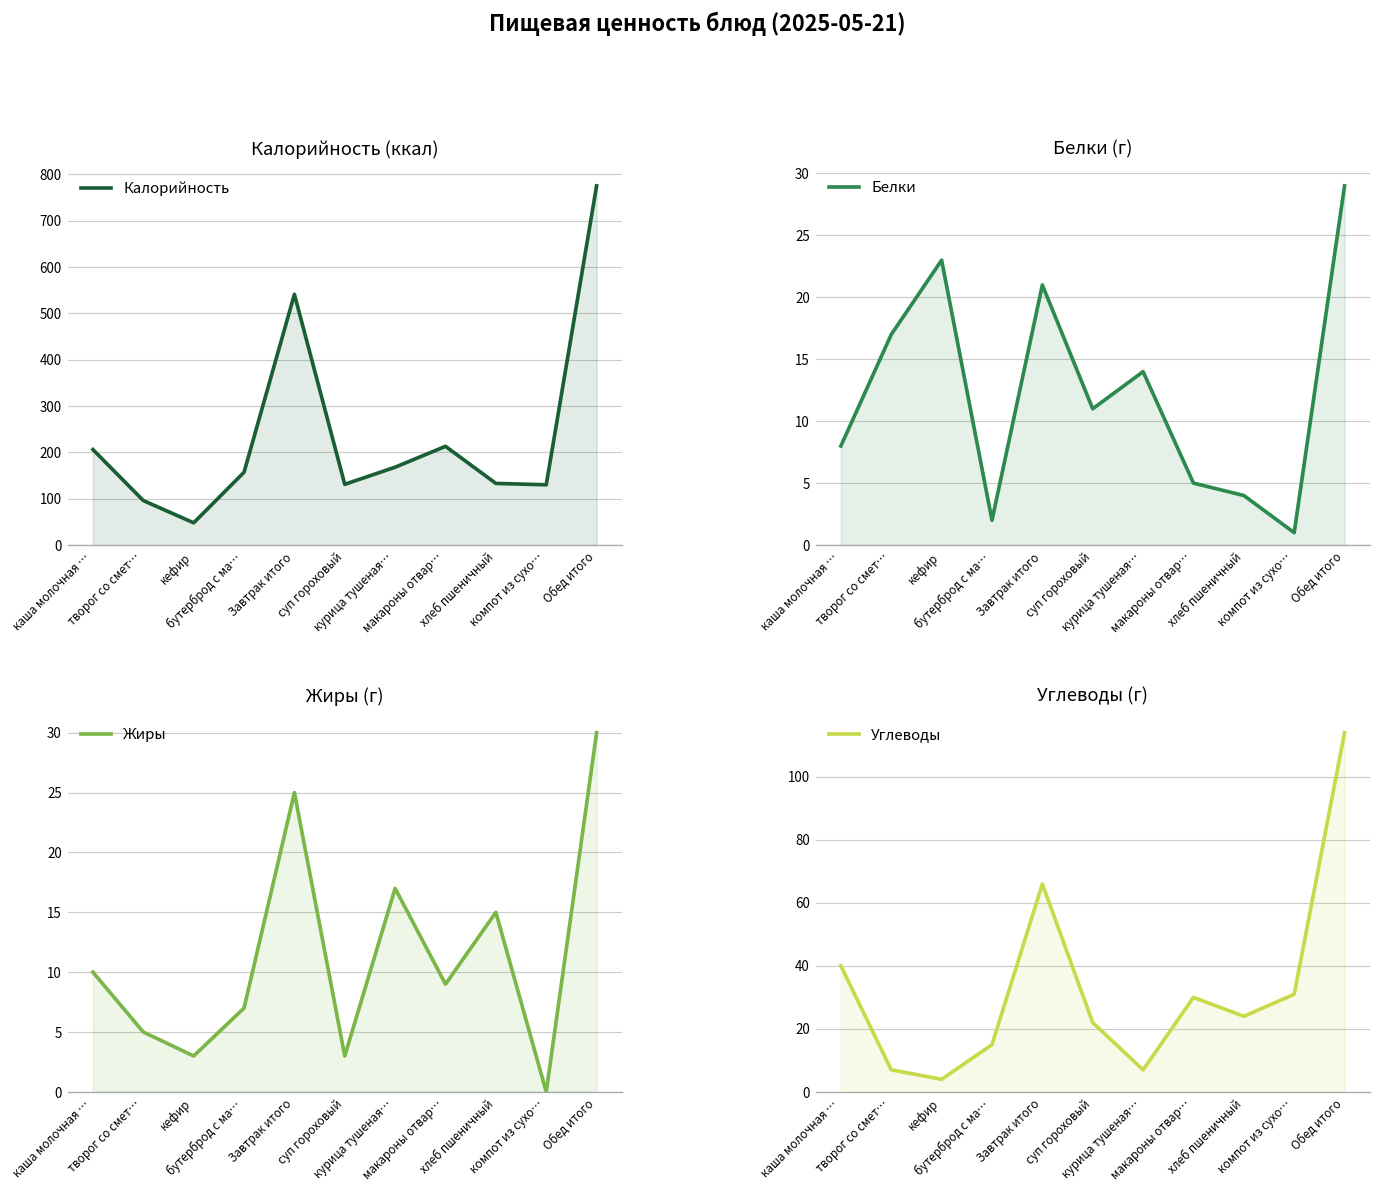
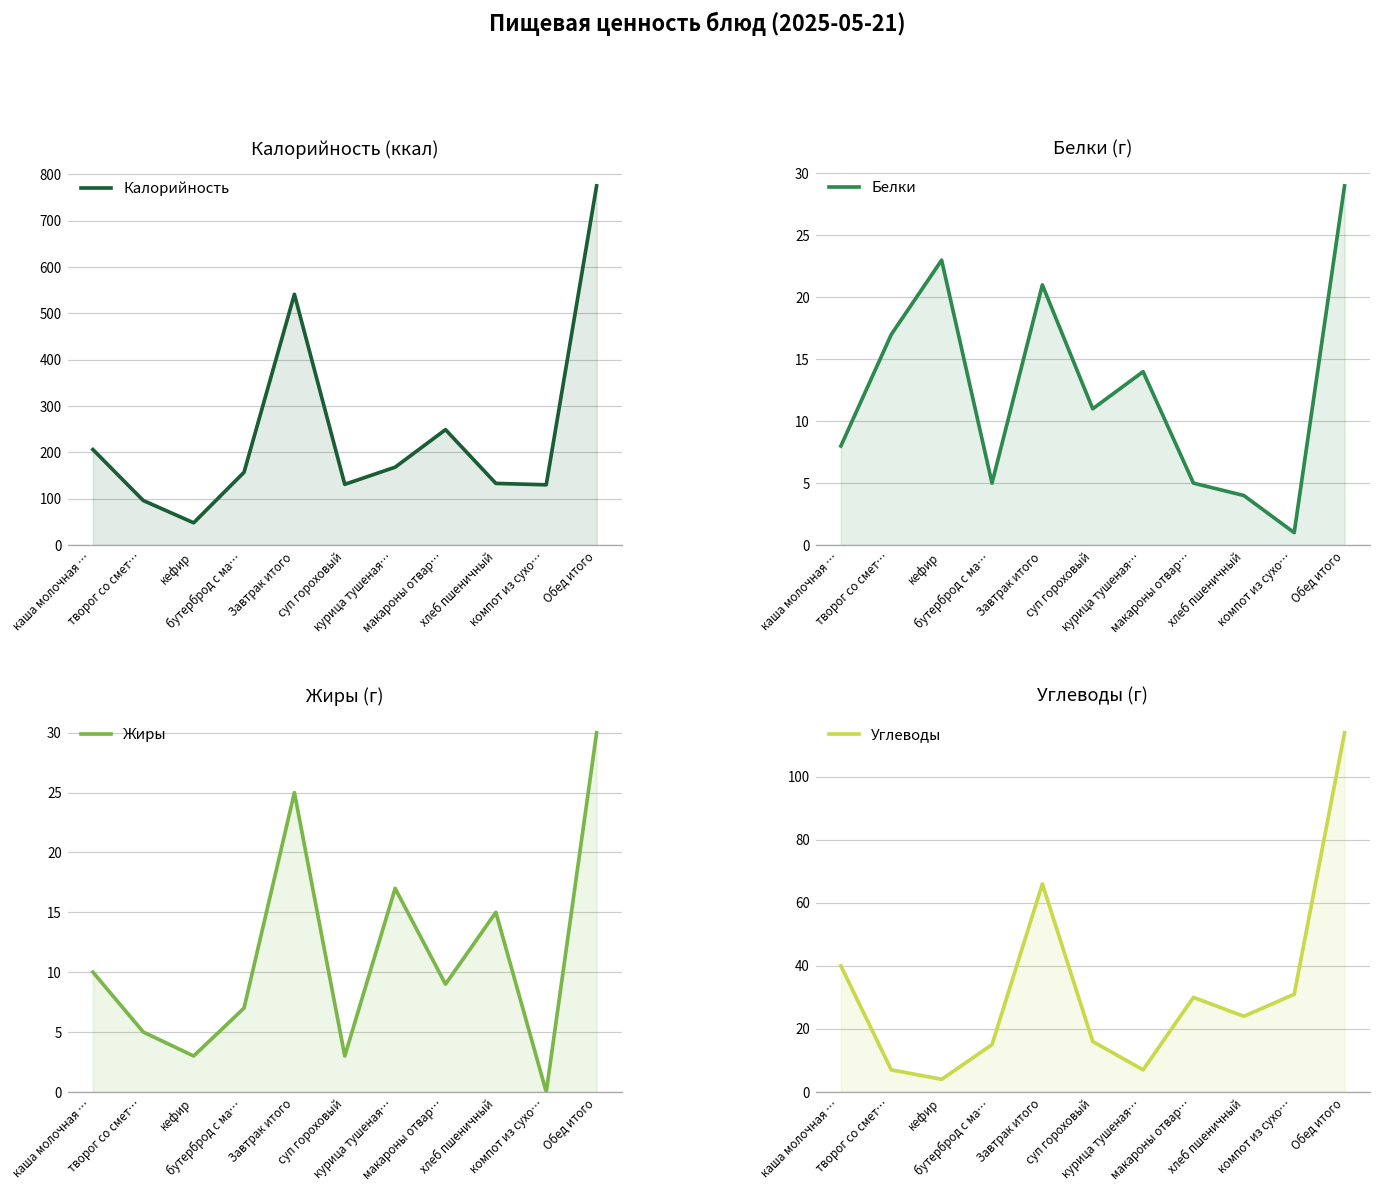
Калорийность (ккал), макароны отвар…: 210 -> 250
Белки (г), бутерброд с ма…: 2 -> 5
Углеводы (г), суп гороховый: 22 -> 16
